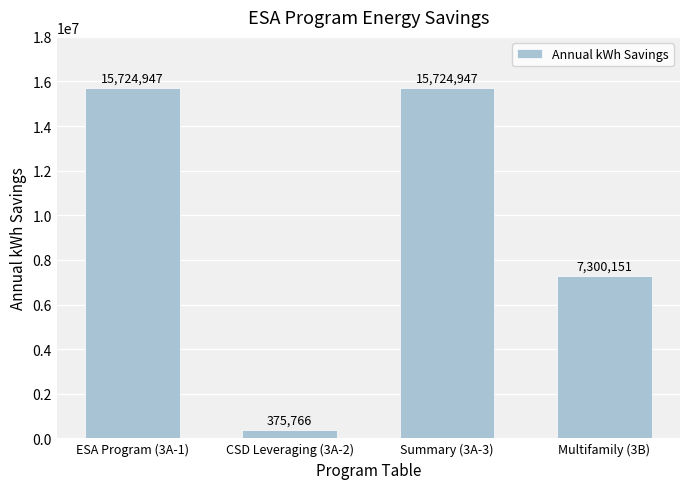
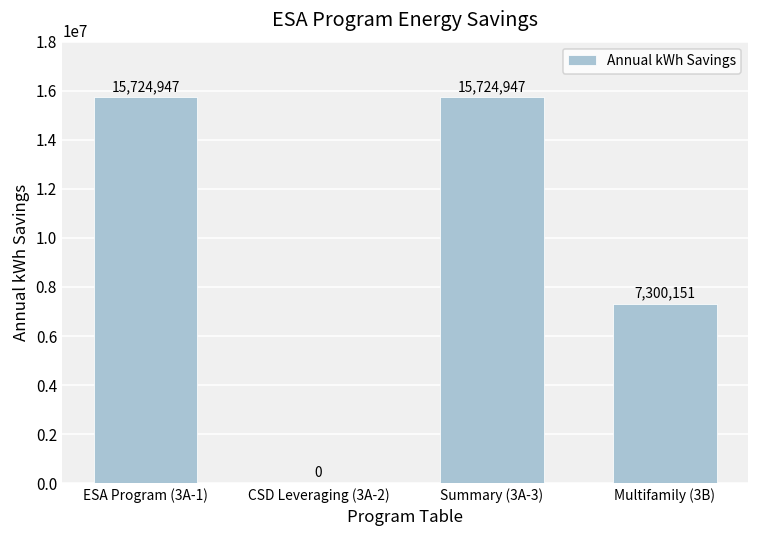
CSD Leveraging (3A-2): 375,766 -> 0
